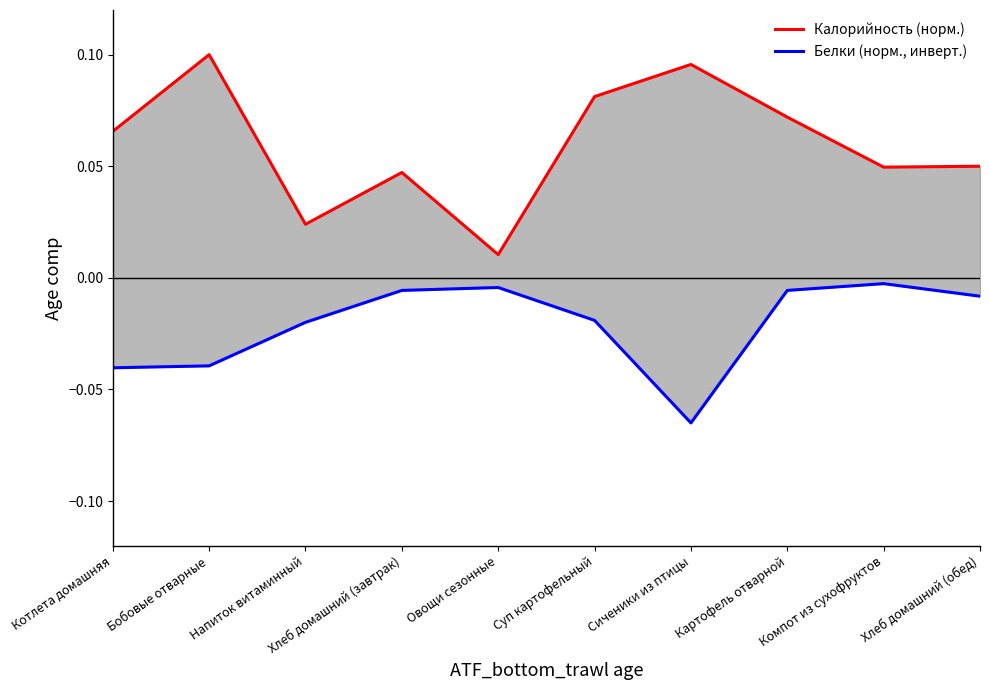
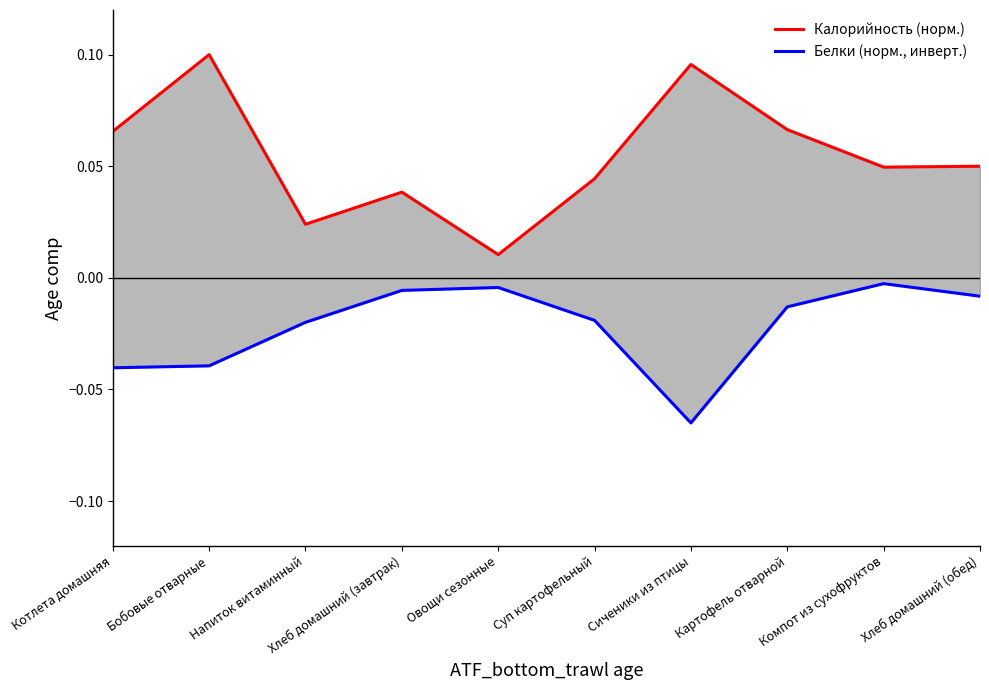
Калорийность (норм.), Хлеб домашний (завтрак): 0.047 -> 0.038
Калорийность (норм.), Суп картофельный: 0.081 -> 0.044
Калорийность (норм.), Картофель отварной: 0.072 -> 0.066
Белки (норм., инверт.), Картофель отварной: -0.006 -> -0.013
